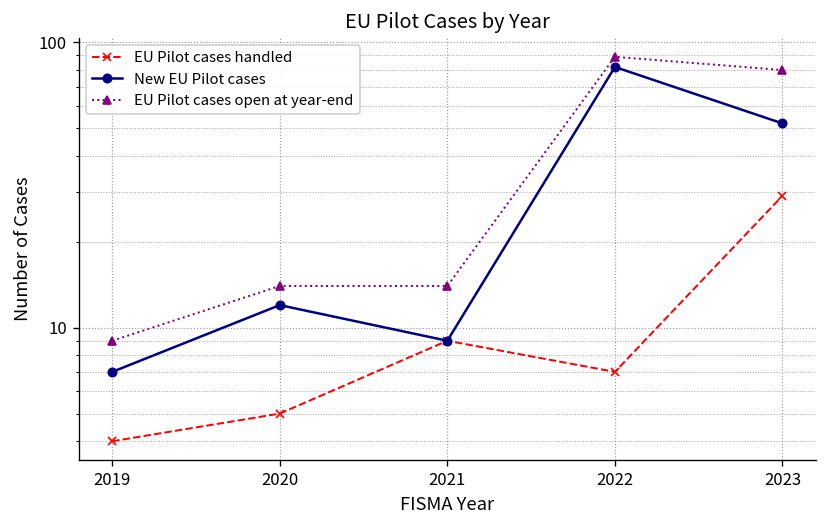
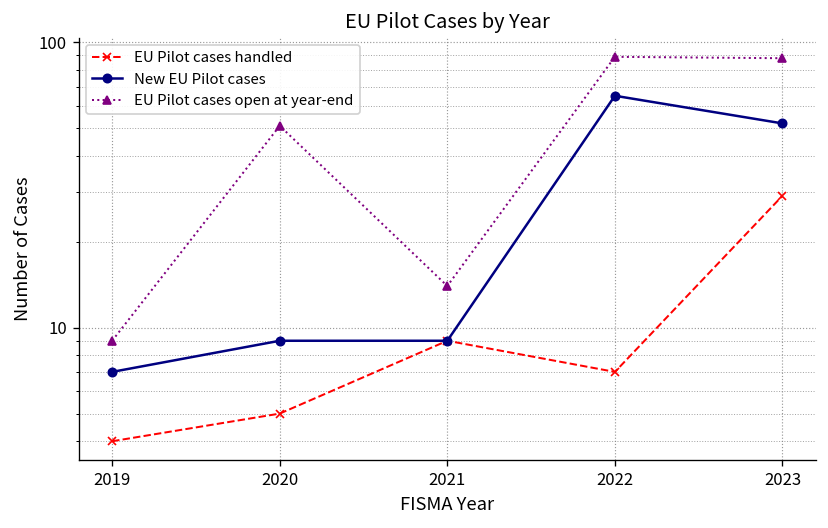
New EU Pilot cases, 2020: 12 -> 9
EU Pilot cases open at year-end, 2020: 14 -> 51
New EU Pilot cases, 2022: 82 -> 65
EU Pilot cases open at year-end, 2023: 80 -> 88
